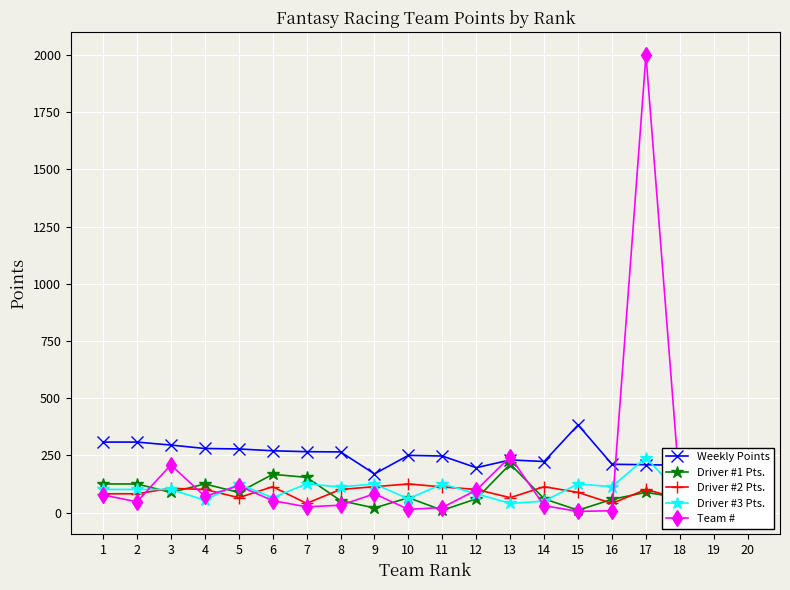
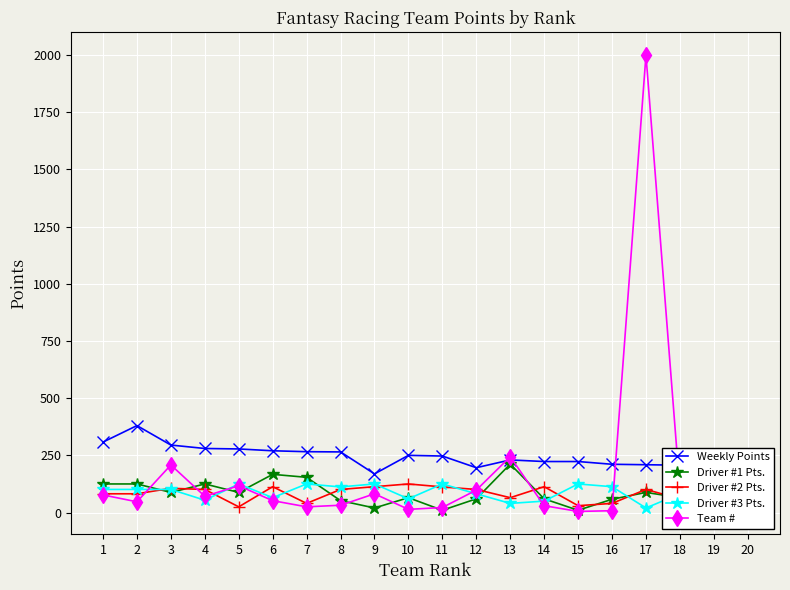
Weekly Points, 2: 310 -> 380
Driver #2 Pts., 5: 70 -> 30
Weekly Points, 15: 380 -> 220
Driver #2 Pts., 15: 90 -> 30
Driver #3 Pts., 17: 240 -> 20
